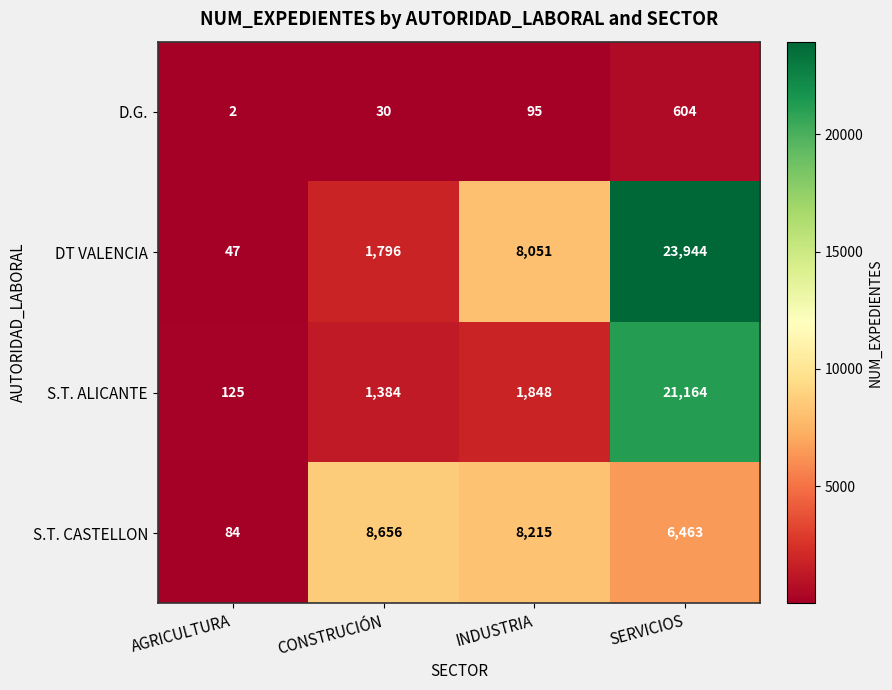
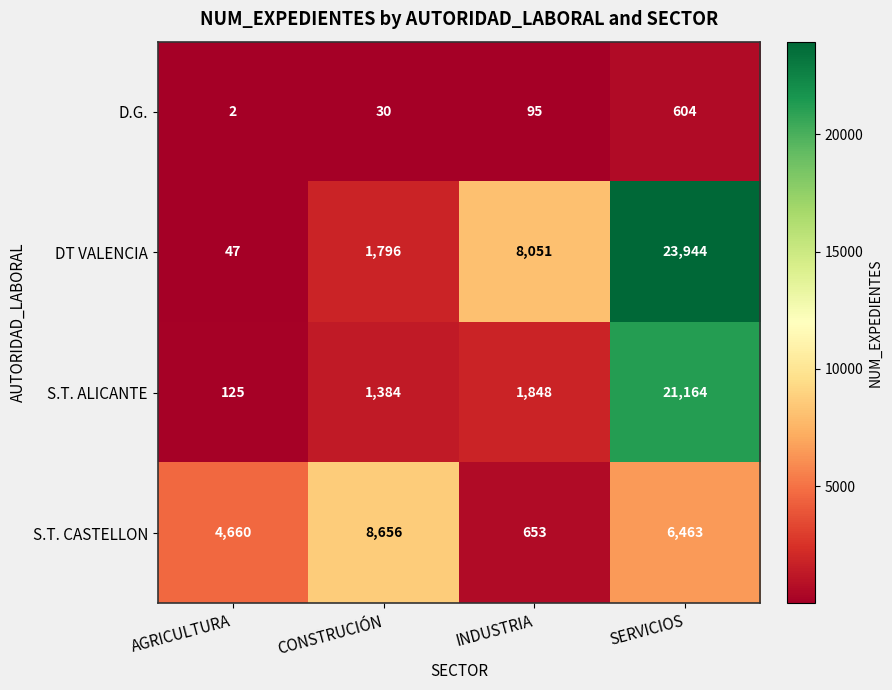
S.T. CASTELLON, AGRICULTURA: 84 -> 4,660
S.T. CASTELLON, INDUSTRIA: 8,215 -> 653
